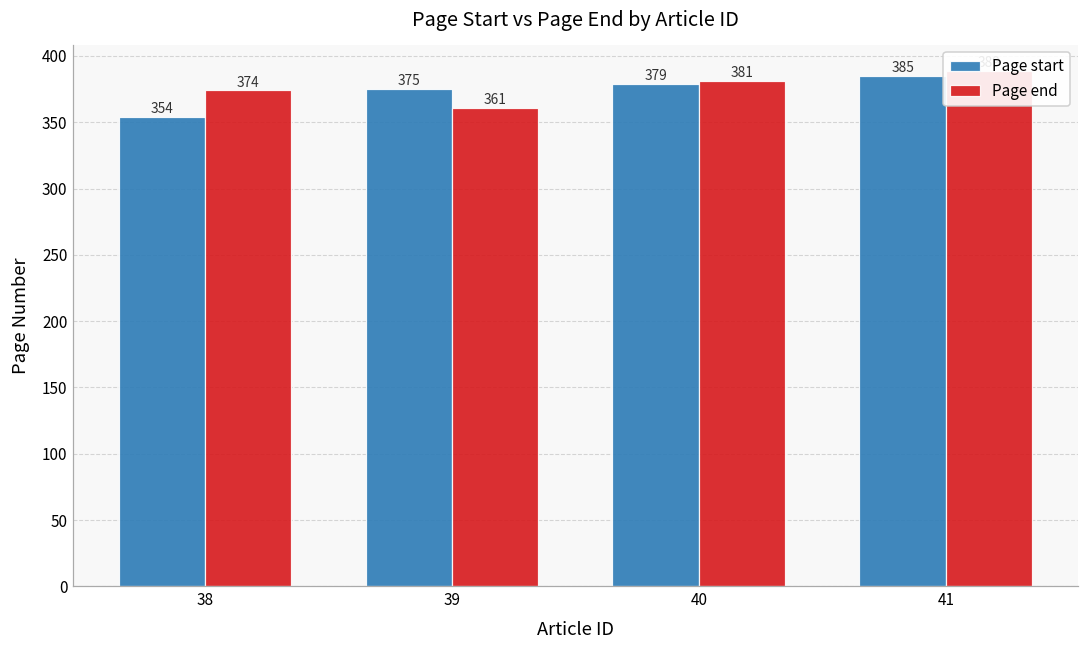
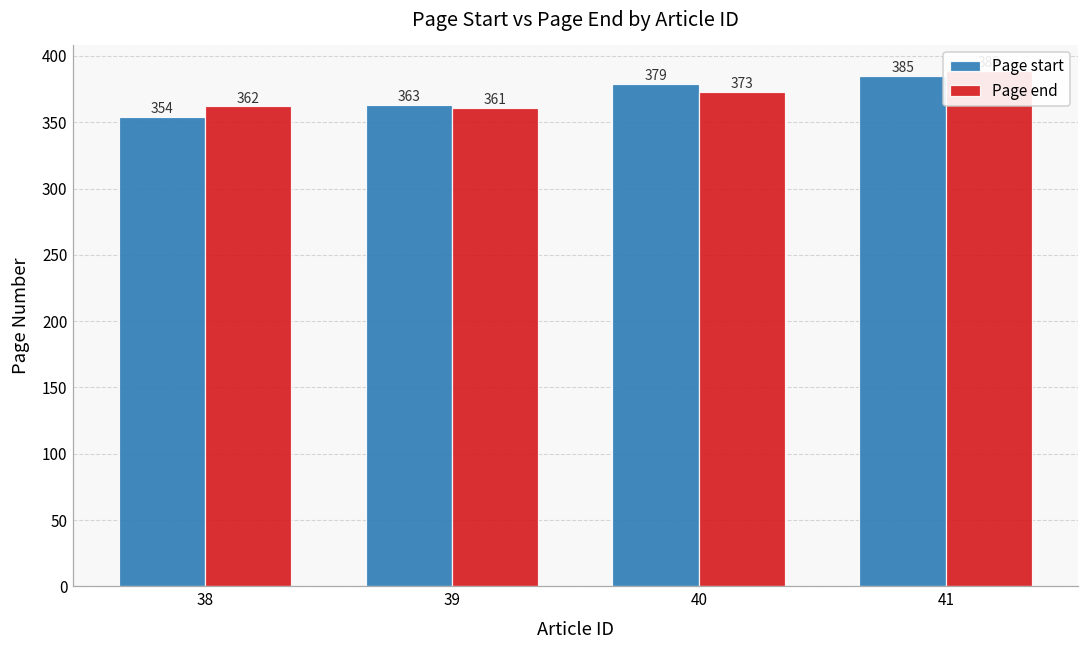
Page end, 38: 374 -> 362
Page start, 39: 375 -> 363
Page end, 40: 381 -> 373
